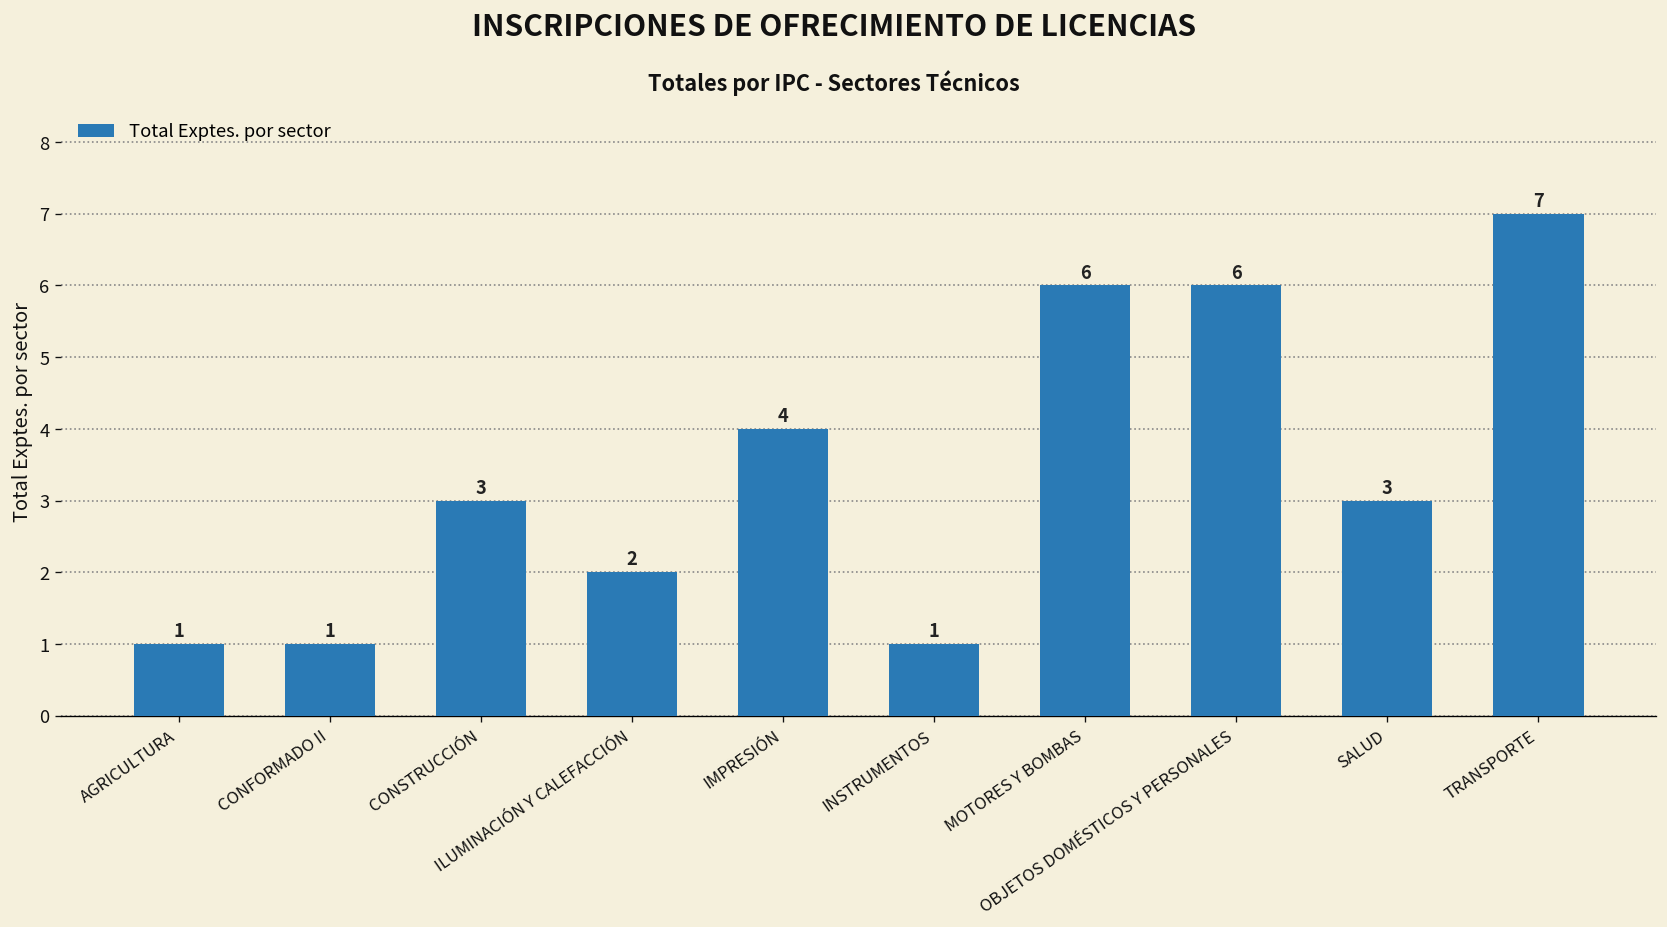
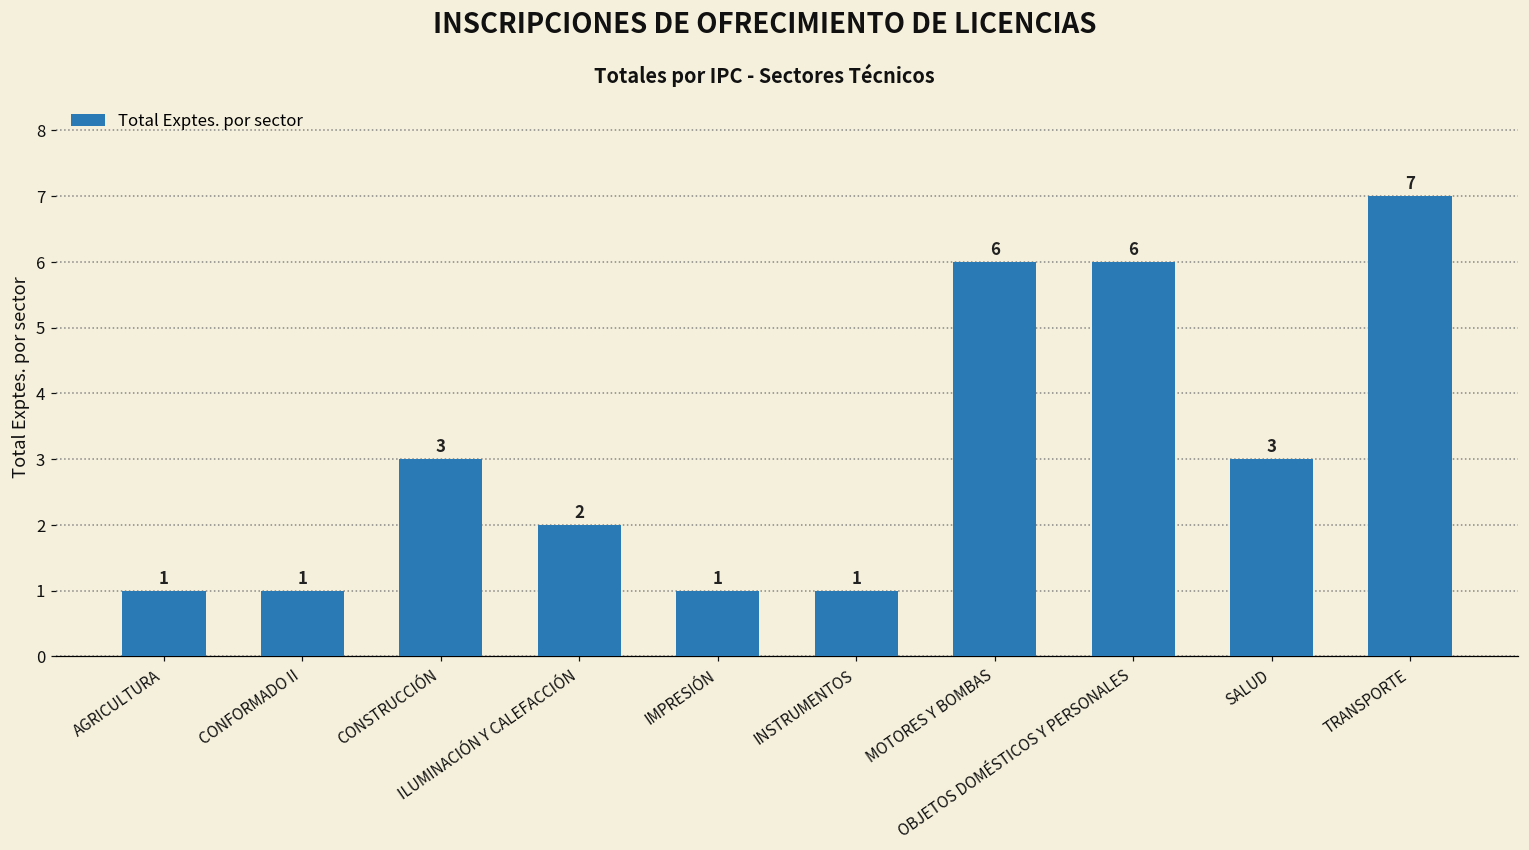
IMPRESIÓN: 4 -> 1
